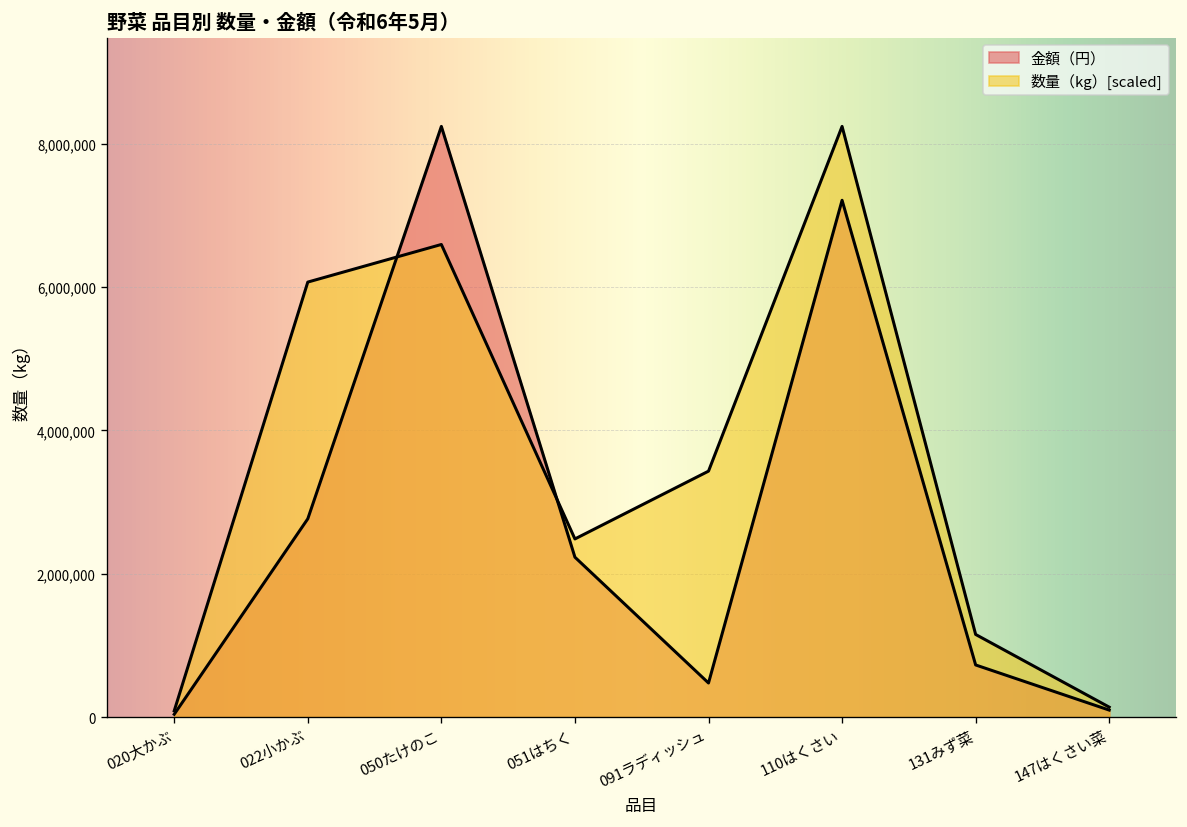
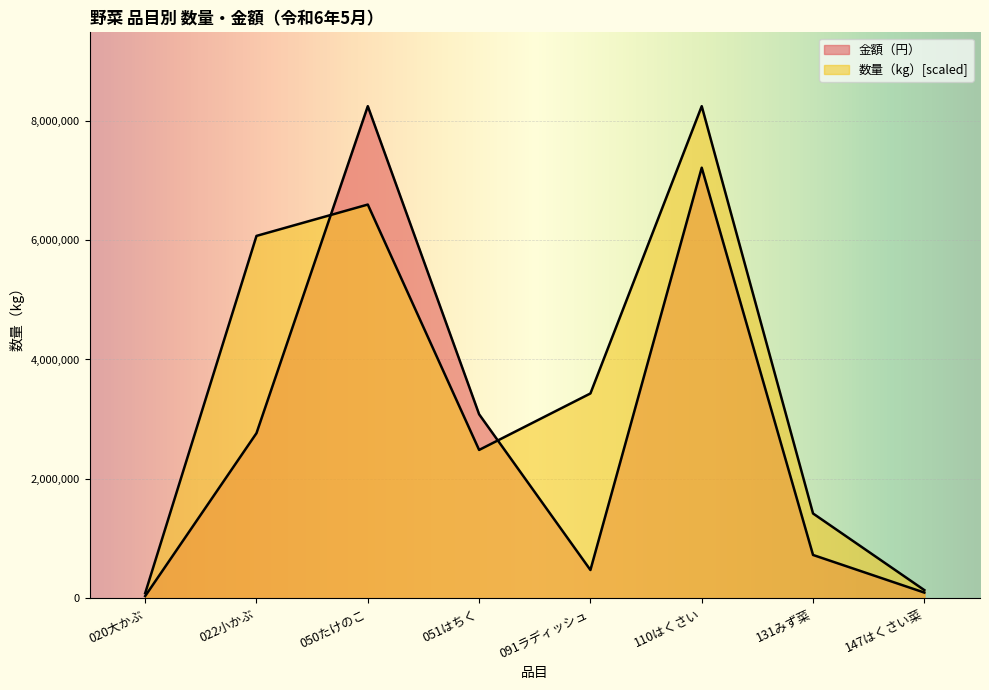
金額（円）, 051はちく: 2,200,000 -> 3,100,000
数量（kg）[scaled], 131みず菜: 1,200,000 -> 1,400,000
